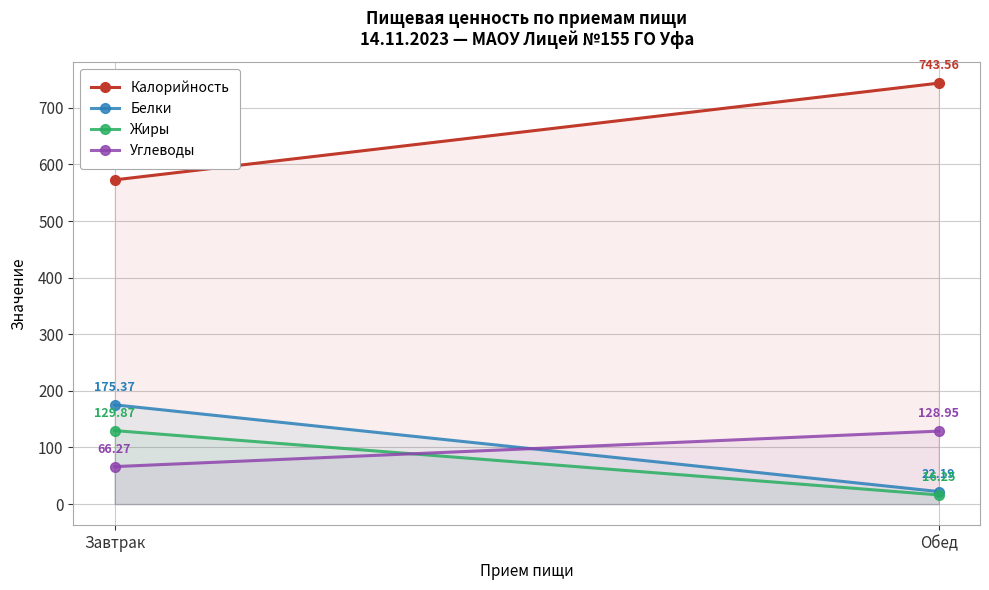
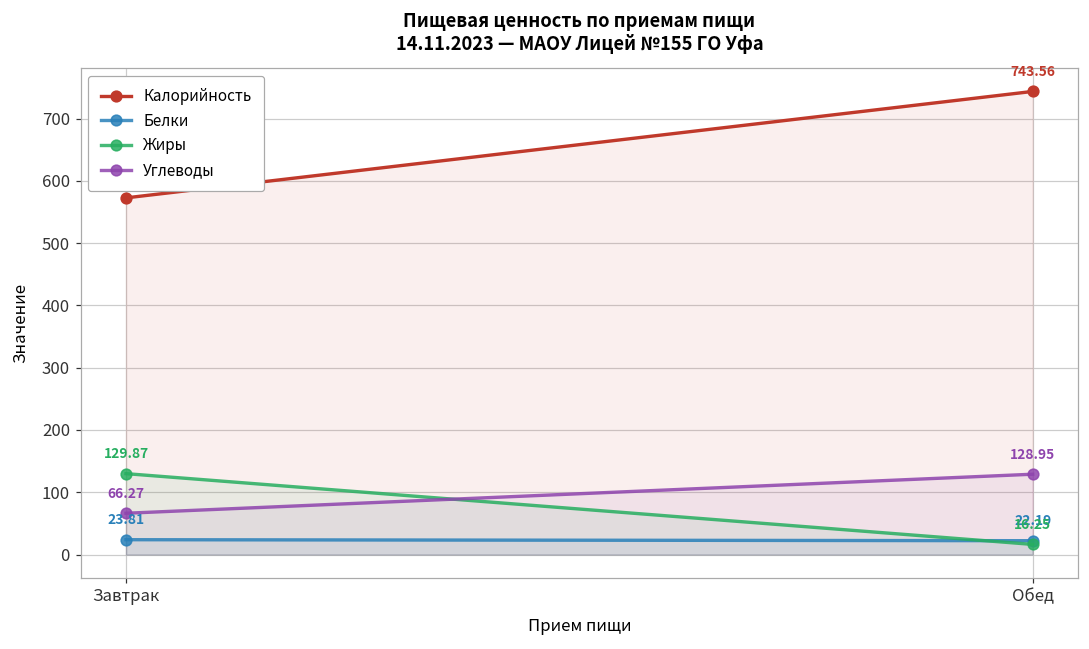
Белки, Завтрак: 175.37 -> 23.81
